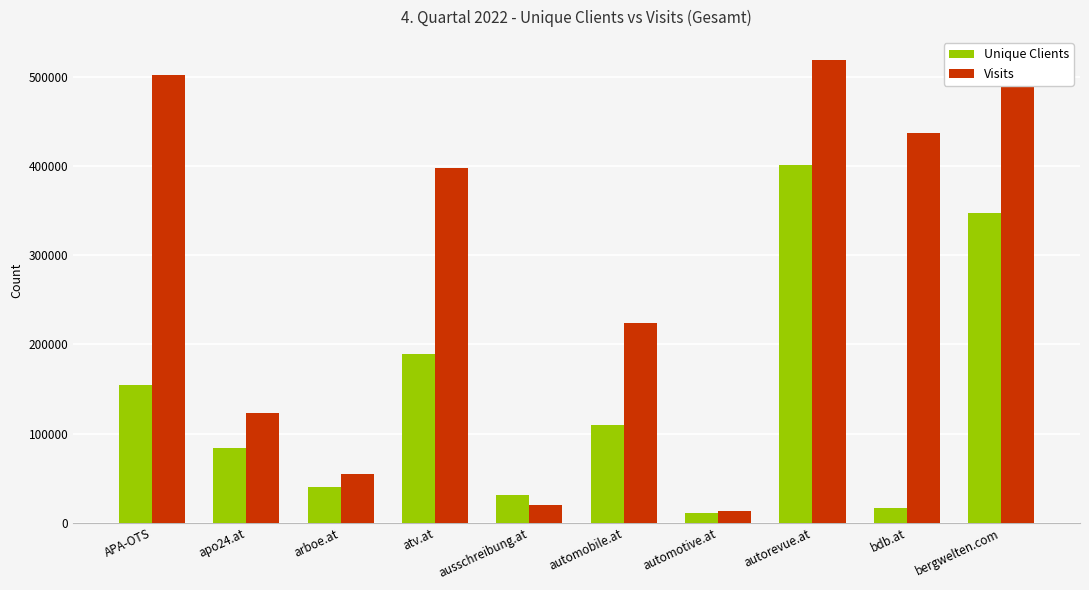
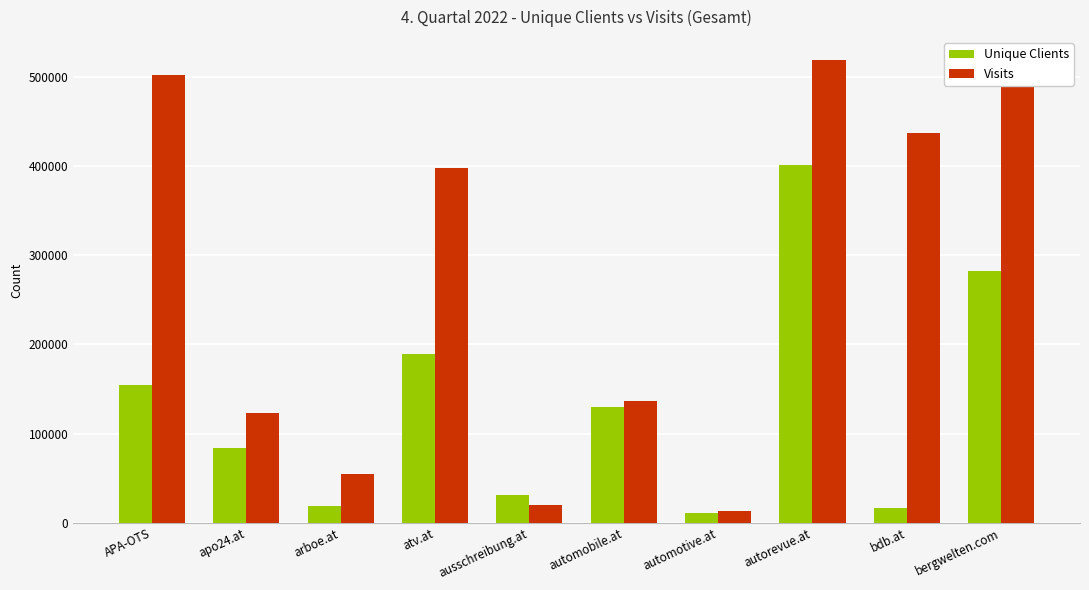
Unique Clients, arboe.at: 40000 -> 20000
Unique Clients, automobile.at: 110000 -> 130000
Visits, automobile.at: 220000 -> 140000
Unique Clients, bergwelten.com: 350000 -> 280000
